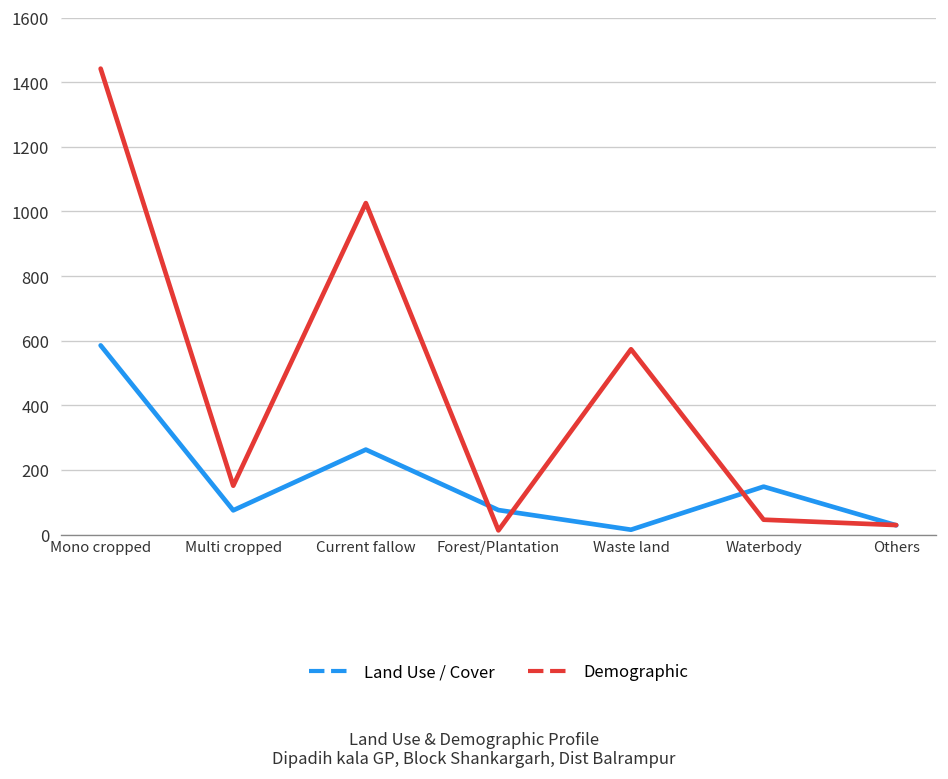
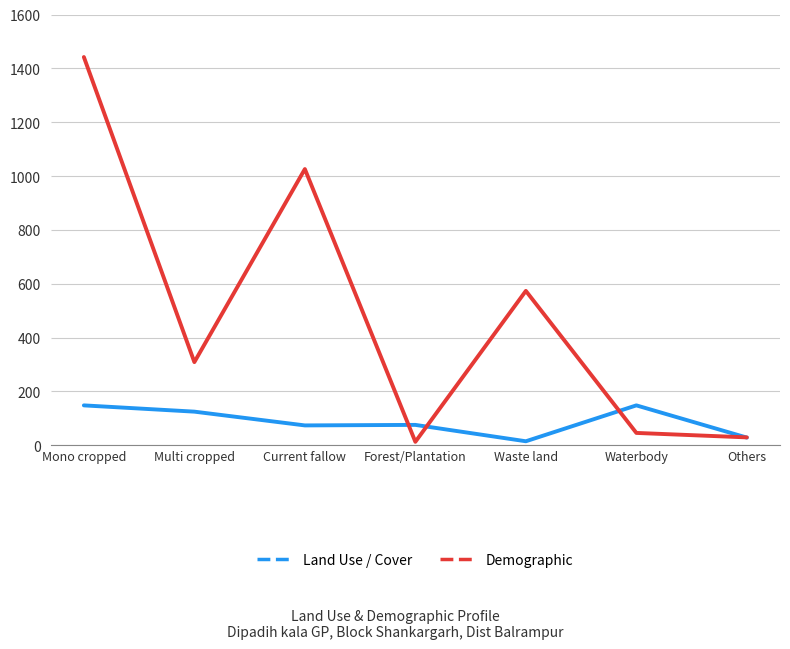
Land Use / Cover, Mono cropped: 590 -> 150
Land Use / Cover, Multi cropped: 80 -> 130
Demographic, Multi cropped: 150 -> 310
Land Use / Cover, Current fallow: 260 -> 70
